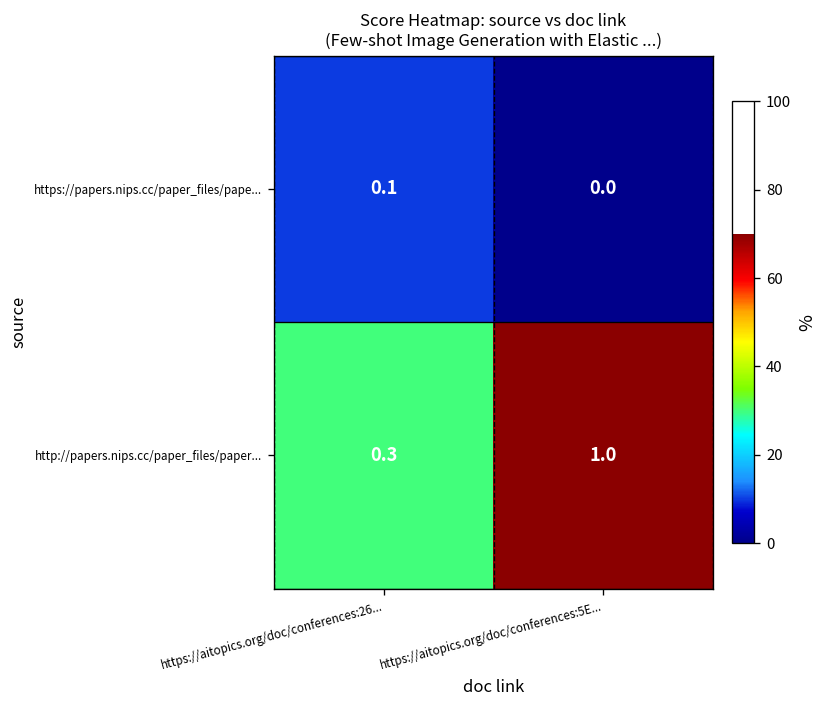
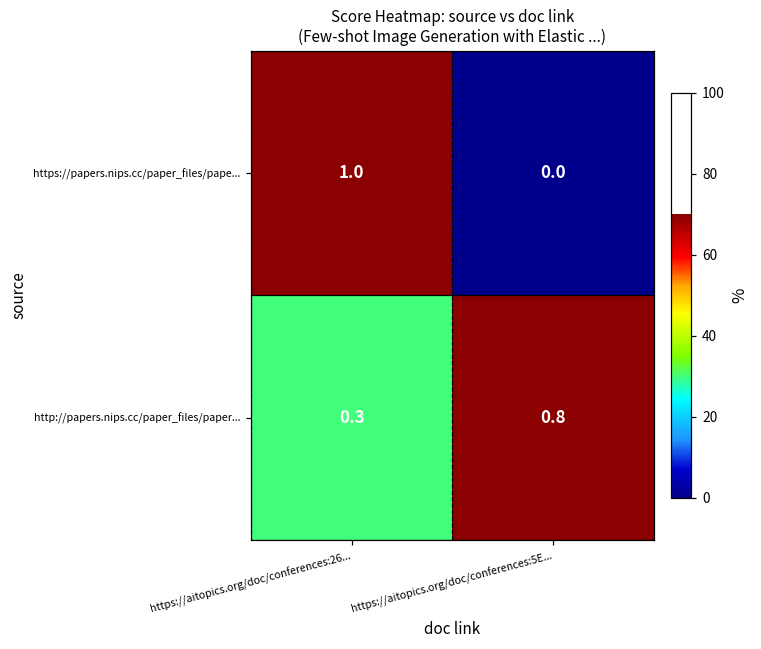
https://papers.nips.cc/paper_files/pape..., https://aitopics.org/doc/conferences:26...: 0.1 -> 1.0
http://papers.nips.cc/paper_files/paper..., https://aitopics.org/doc/conferences:5E...: 1.0 -> 0.8
